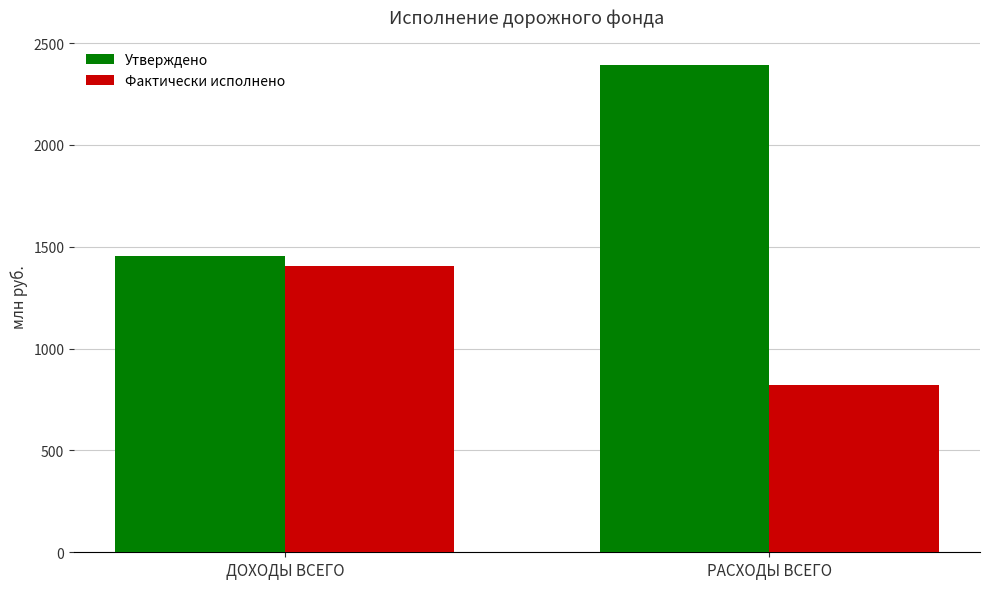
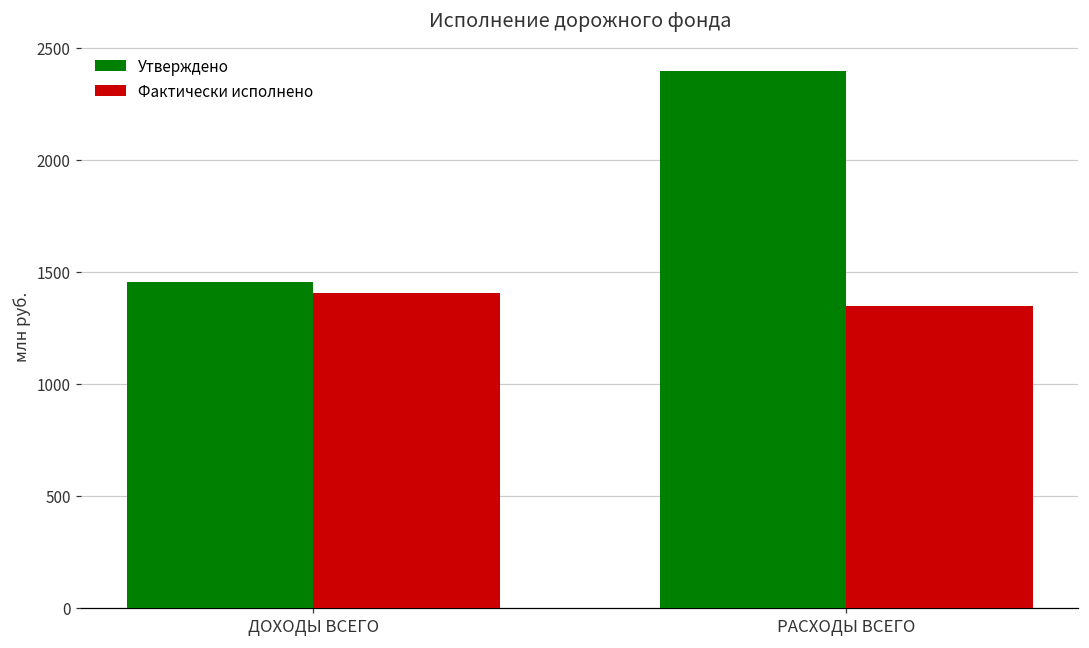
Фактически исполнено, РАСХОДЫ ВСЕГО: 820 -> 1340
